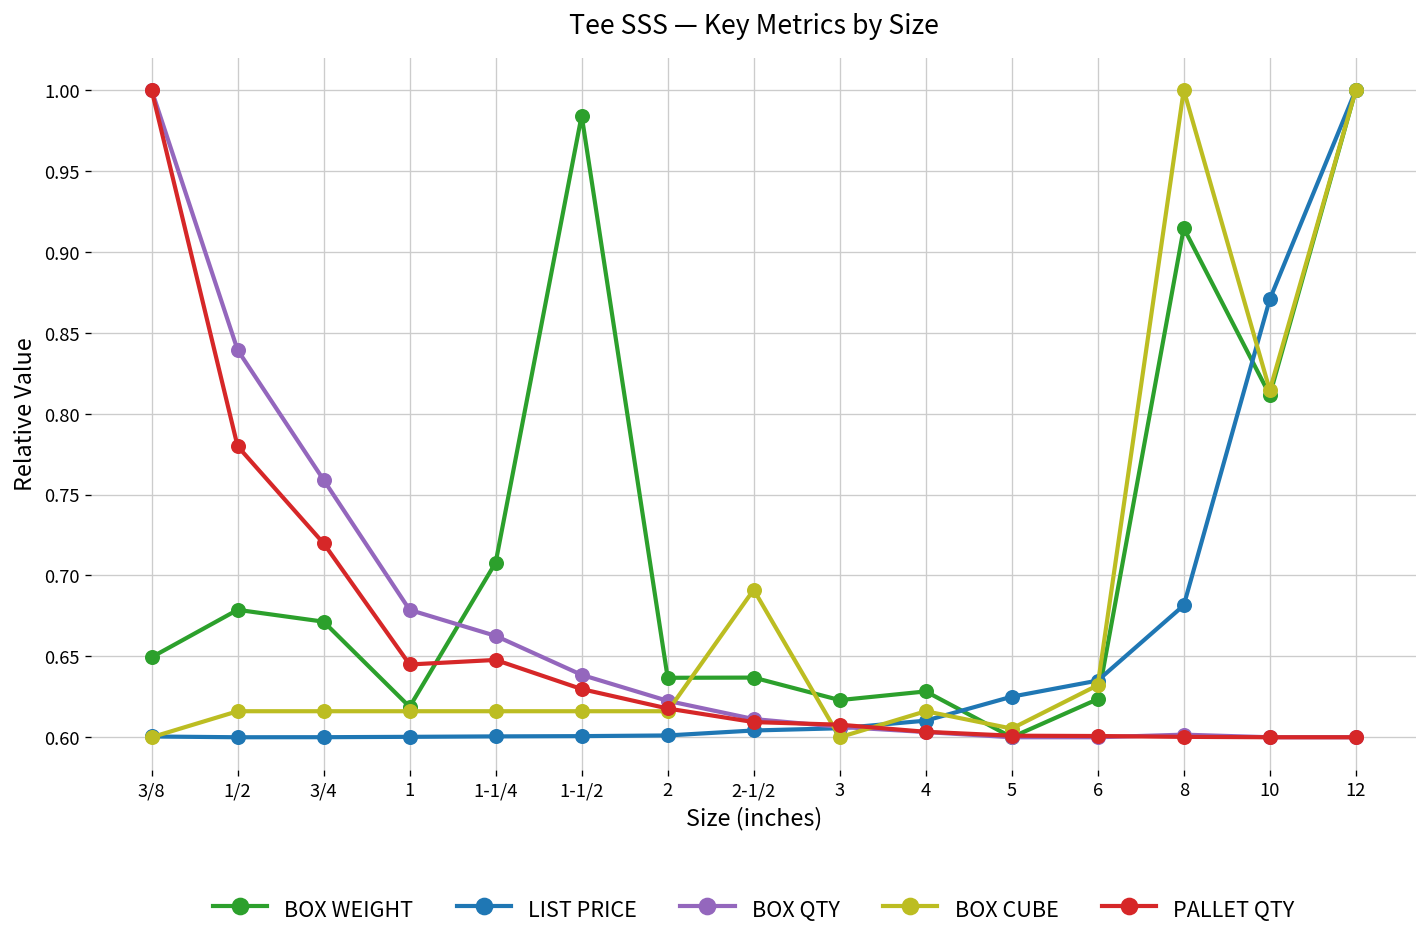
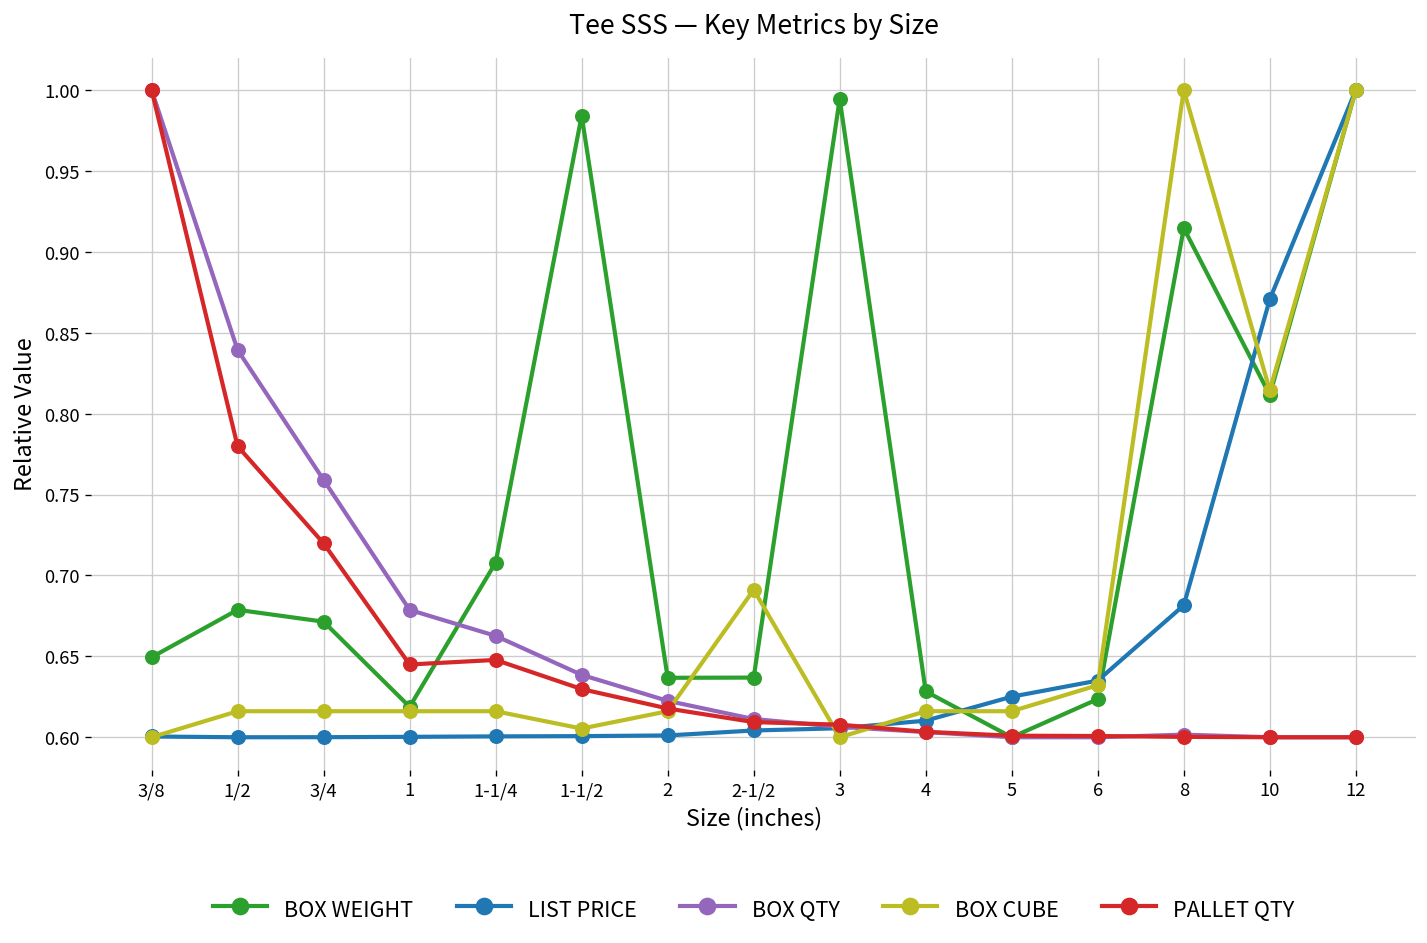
BOX CUBE, 1-1/2: 0.616 -> 0.605
BOX WEIGHT, 3: 0.623 -> 0.995
BOX CUBE, 5: 0.605 -> 0.616
